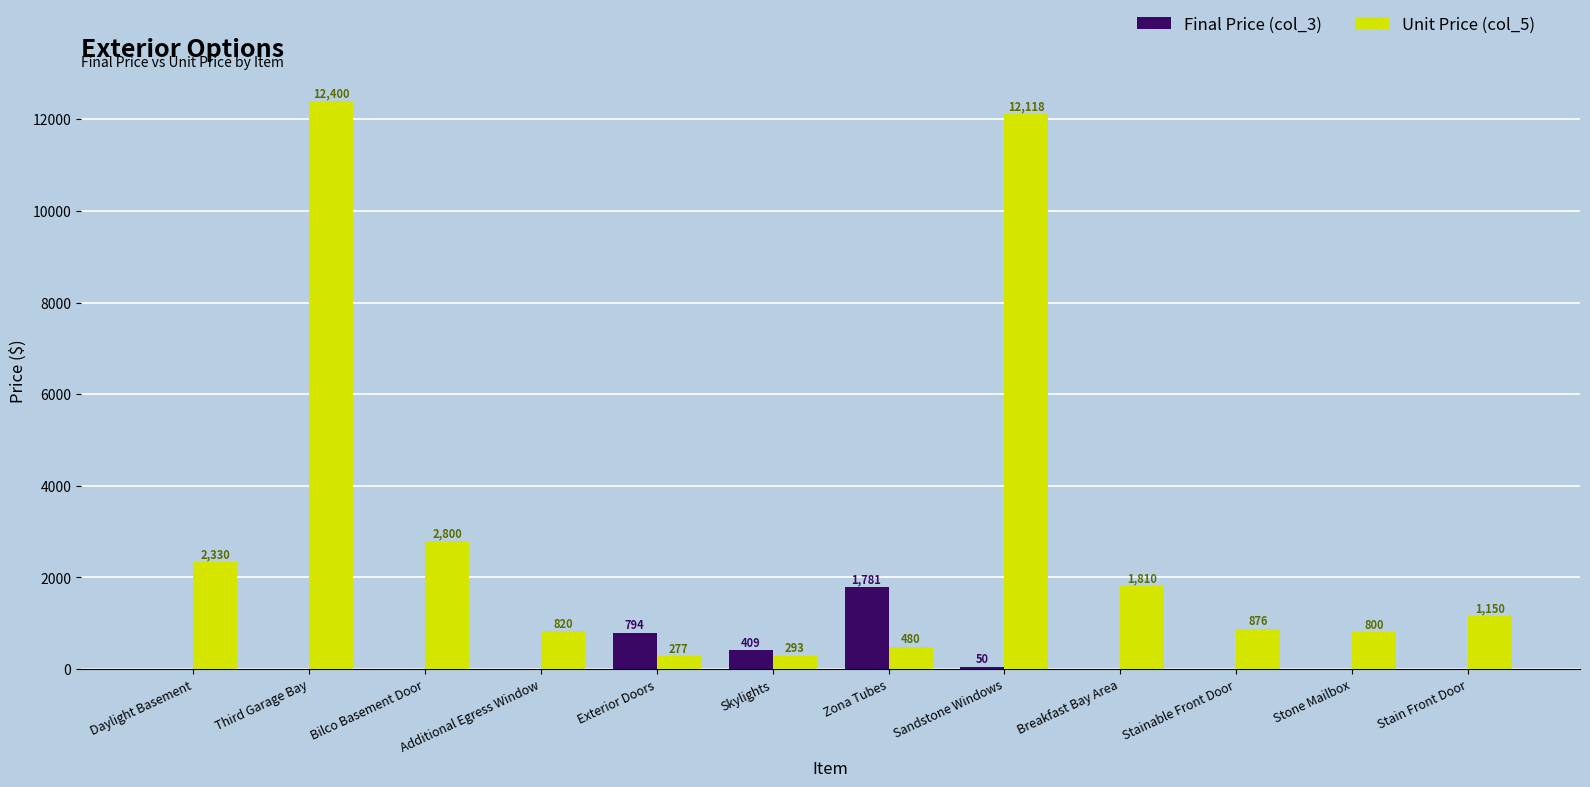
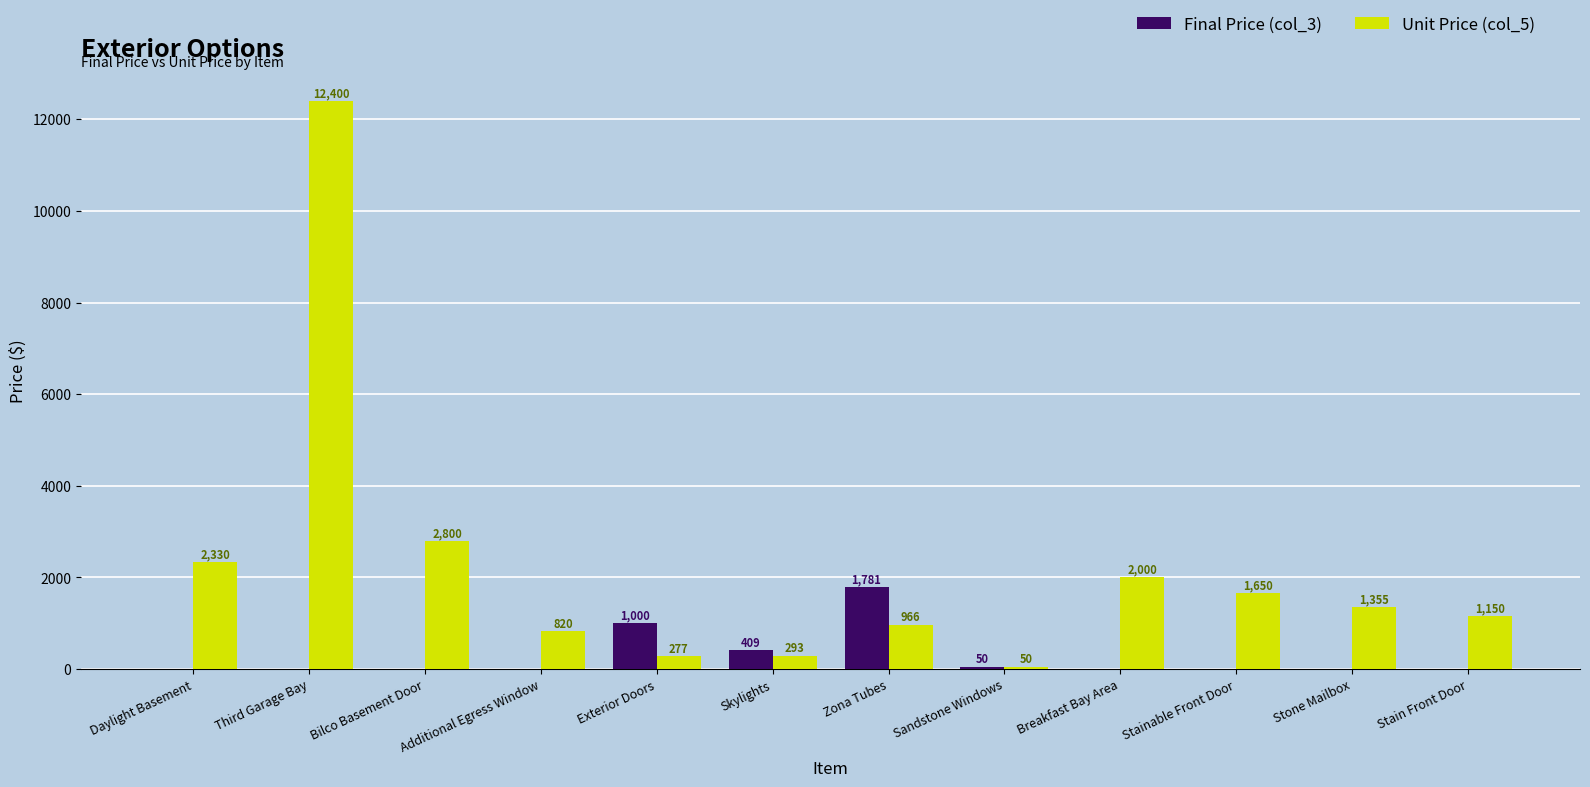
Final Price (col_3), Exterior Doors: 794 -> 1,000
Unit Price (col_5), Zona Tubes: 480 -> 966
Unit Price (col_5), Sandstone Windows: 12,118 -> 50
Unit Price (col_5), Breakfast Bay Area: 1,810 -> 2,000
Unit Price (col_5), Stainable Front Door: 876 -> 1,650
Unit Price (col_5), Stone Mailbox: 800 -> 1,355
